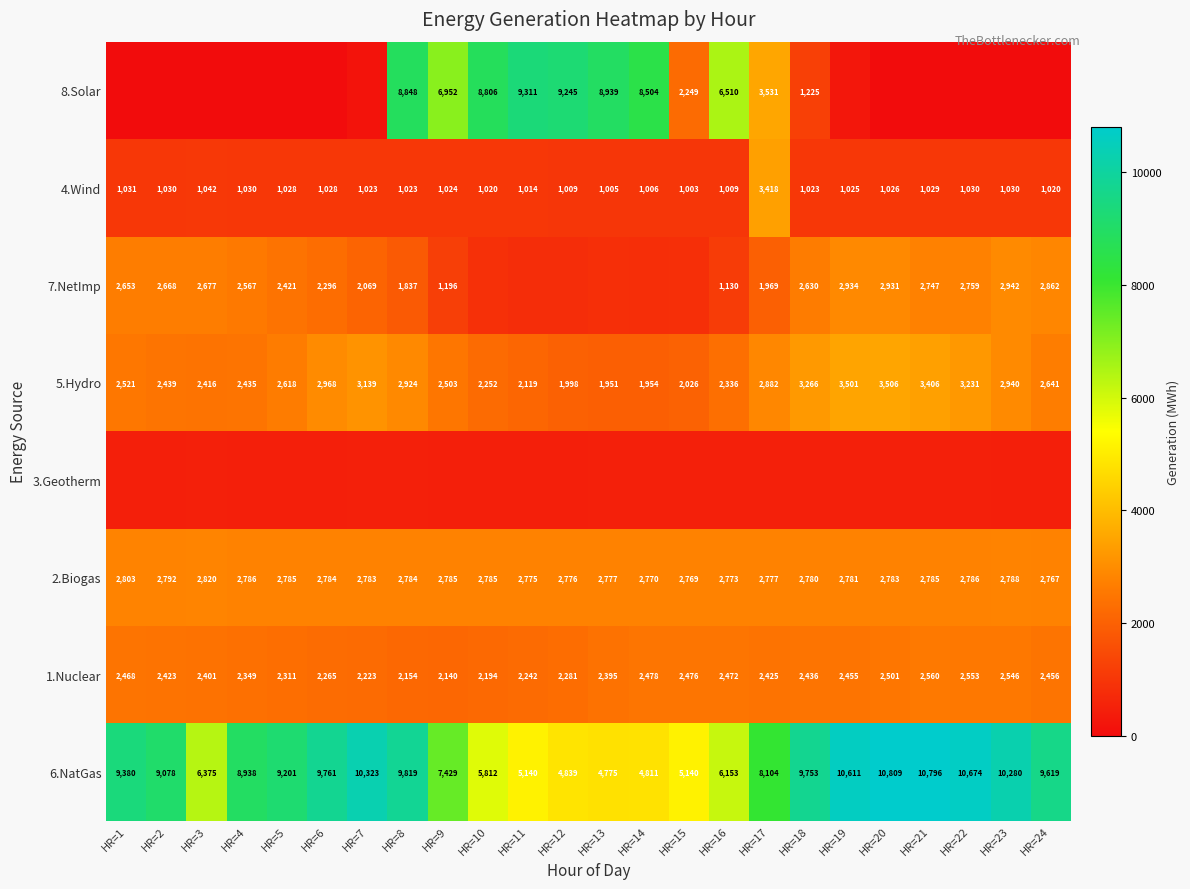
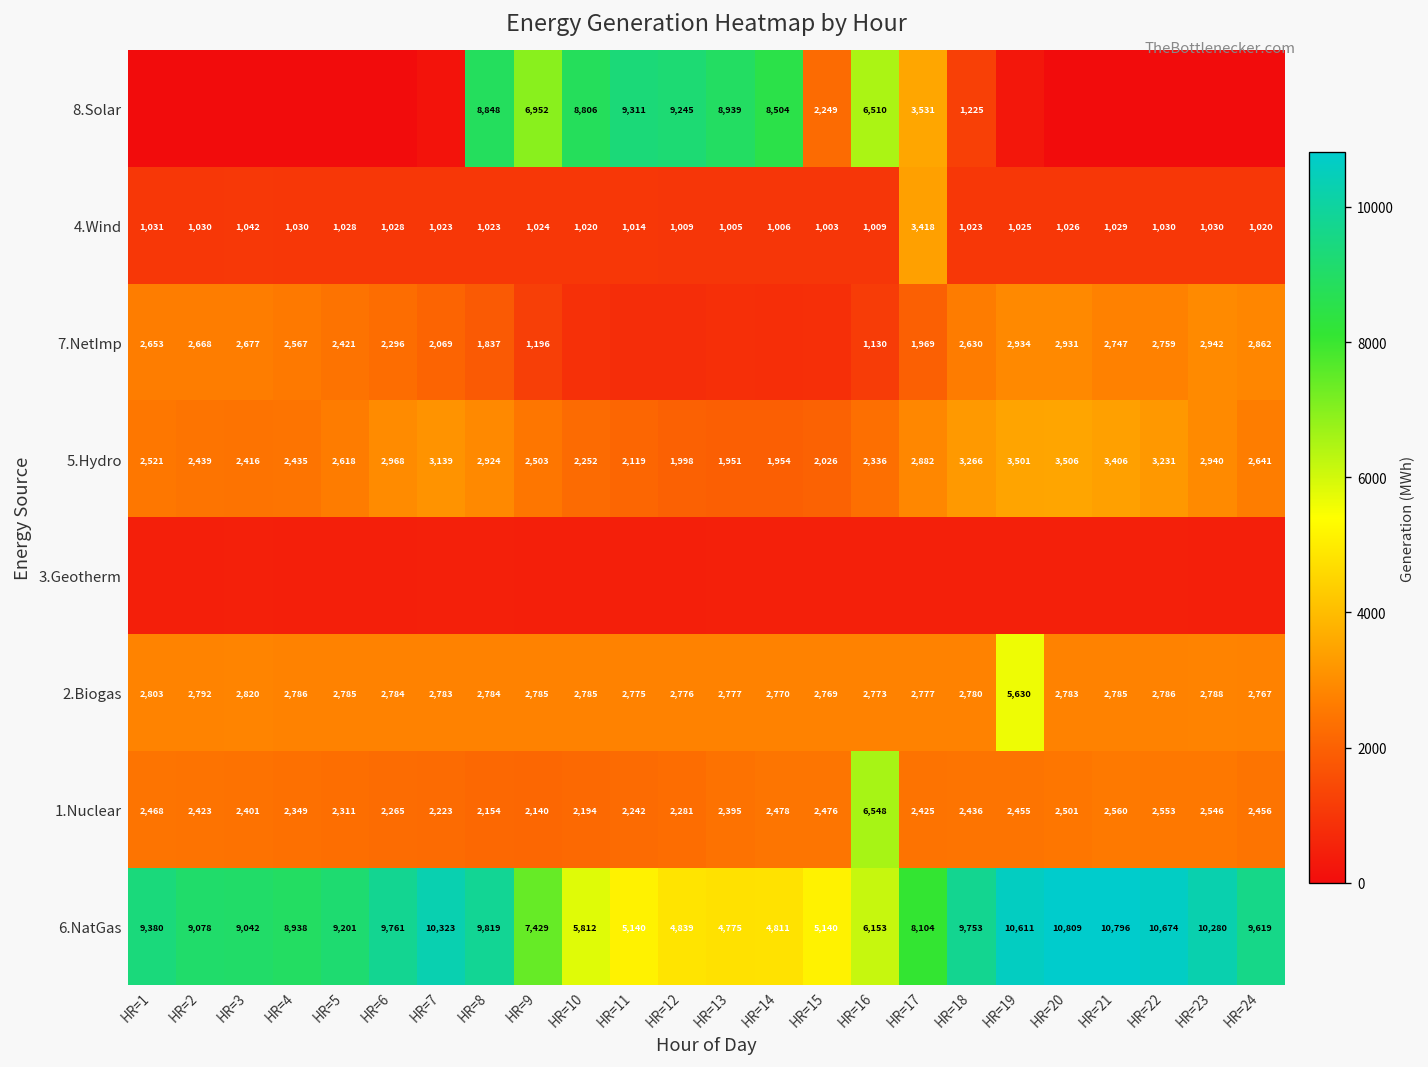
2.Biogas, HR=19: 2,781 -> 5,630
1.Nuclear, HR=16: 2,472 -> 6,548
6.NatGas, HR=3: 6,375 -> 9,042
